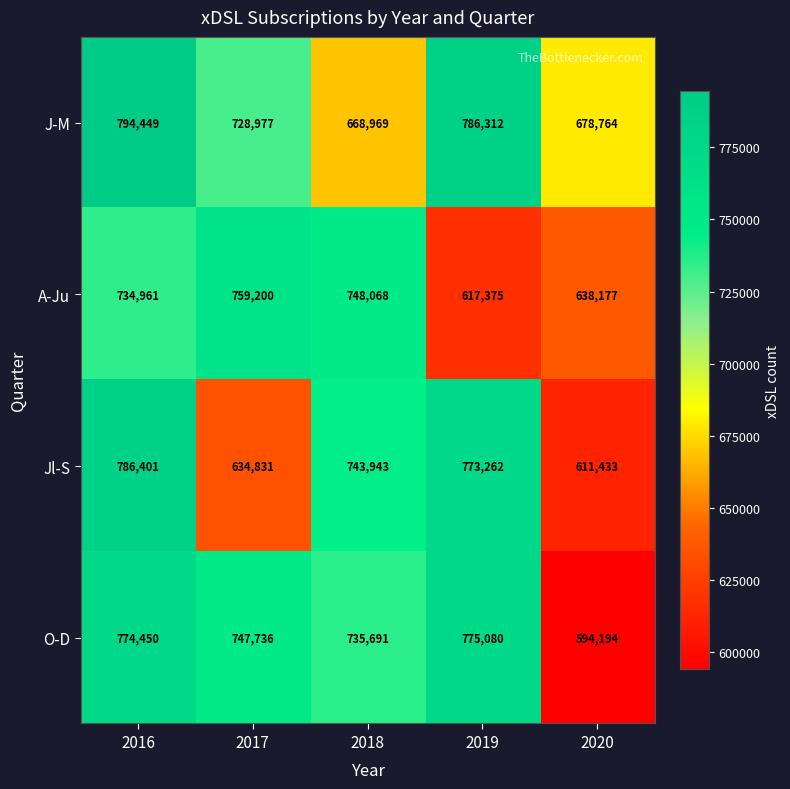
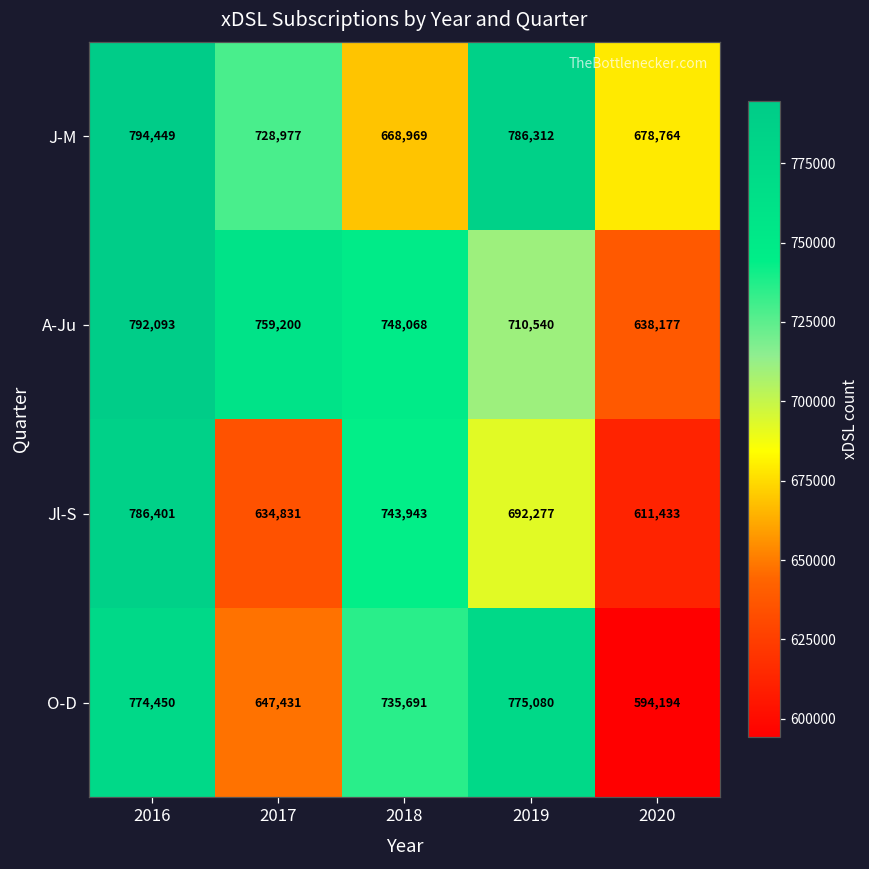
A-Ju, 2016: 734,961 -> 792,093
A-Ju, 2019: 617,375 -> 710,540
Jl-S, 2019: 773,262 -> 692,277
O-D, 2017: 747,736 -> 647,431
